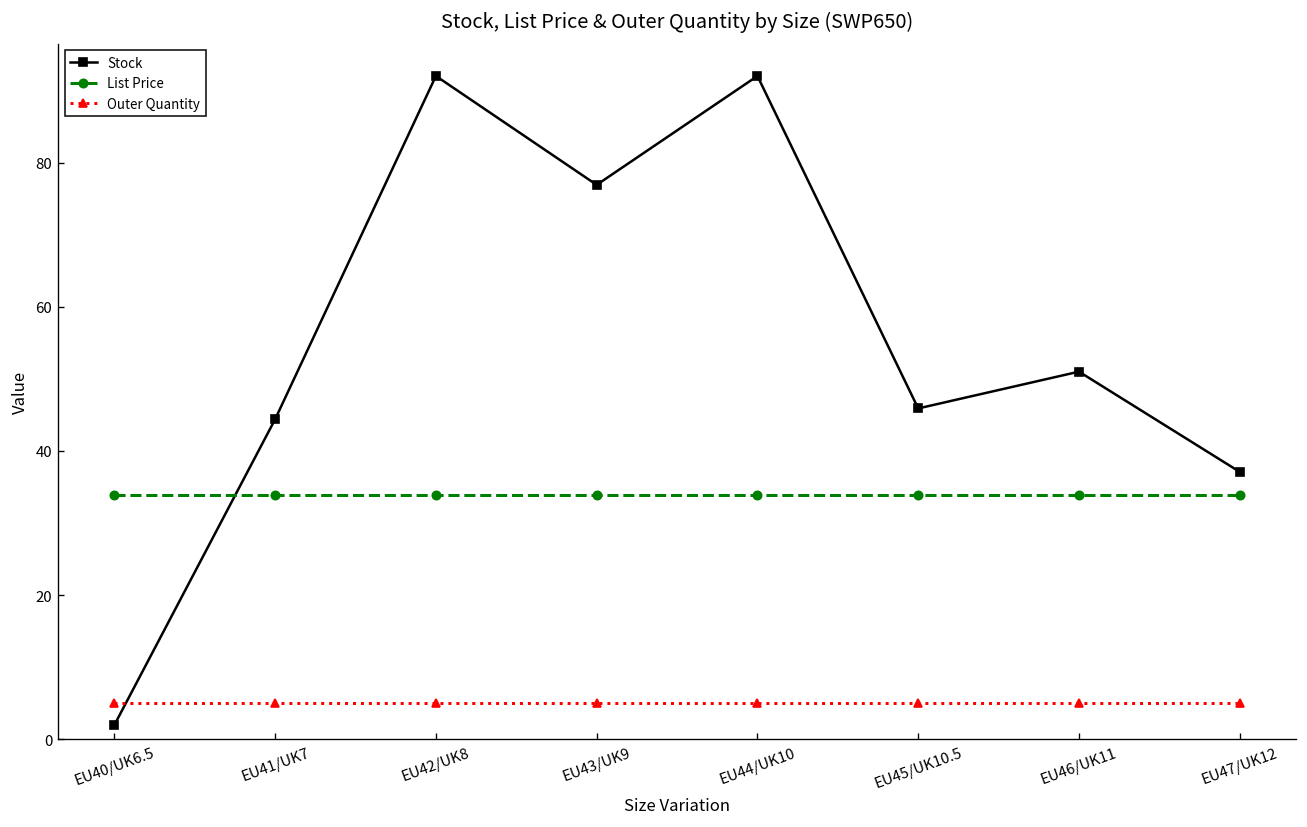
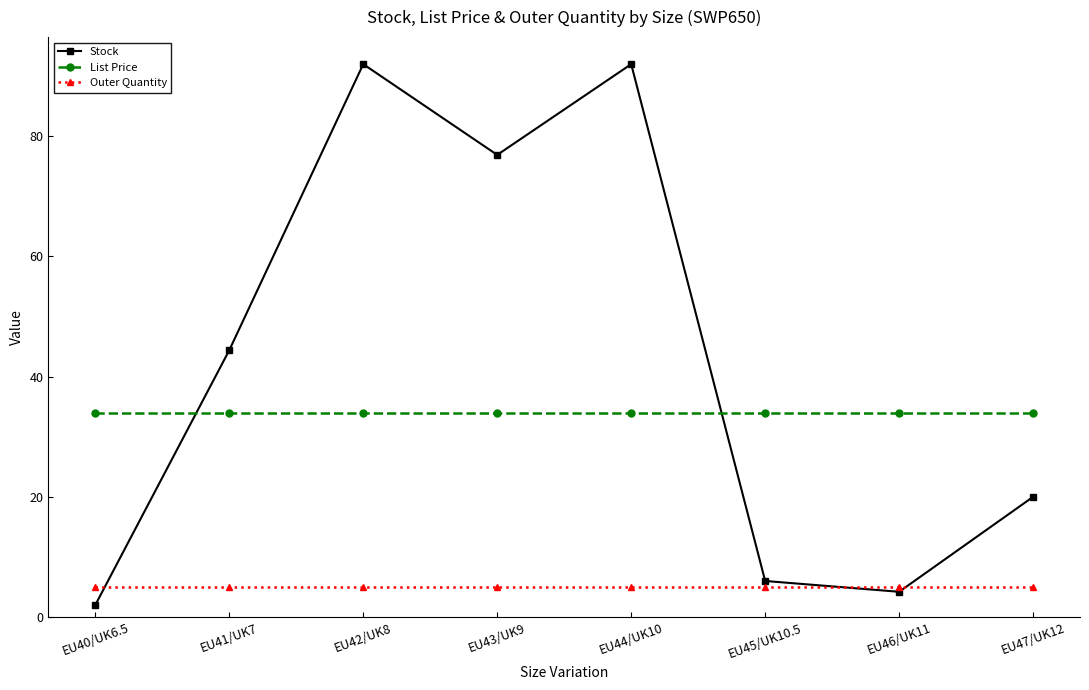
Stock, EU45/UK10.5: 46 -> 6
Stock, EU46/UK11: 51 -> 4
Stock, EU47/UK12: 37 -> 20
